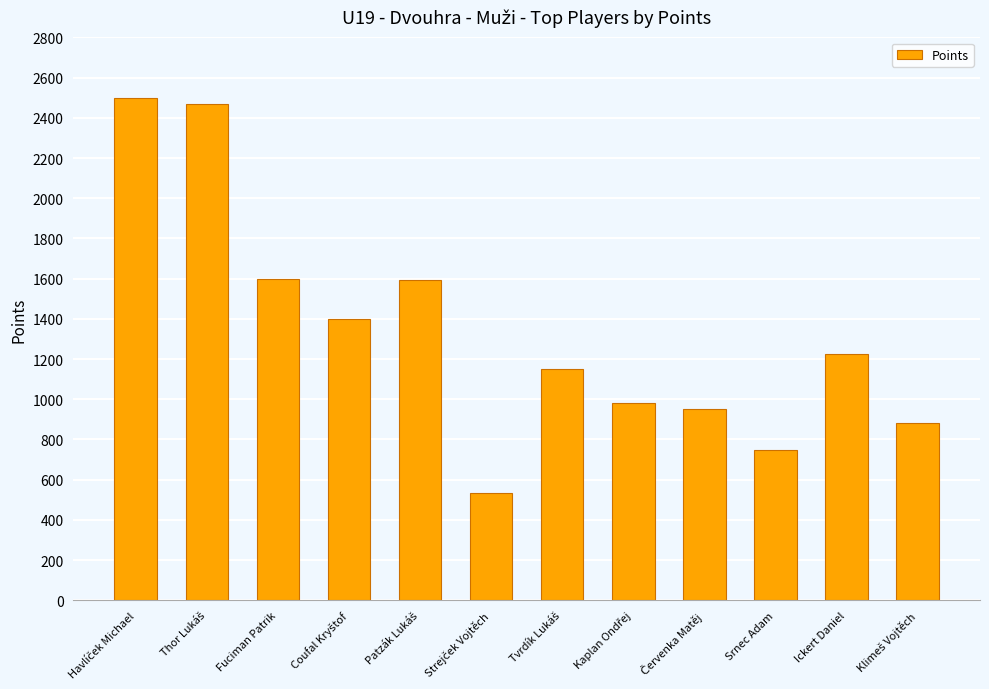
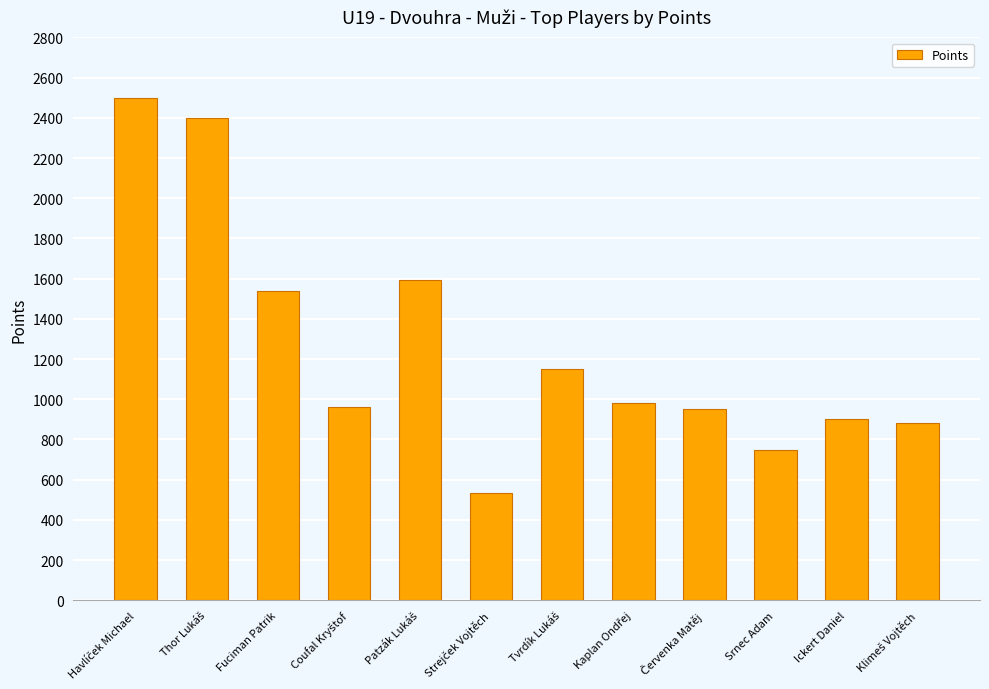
Thor Lukáš: 2470 -> 2400
Fuciman Patrik: 1600 -> 1540
Coufal Kryštof: 1400 -> 960
Ickert Daniel: 1230 -> 900
